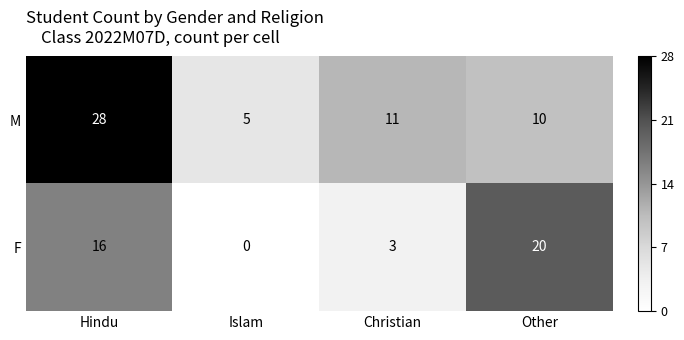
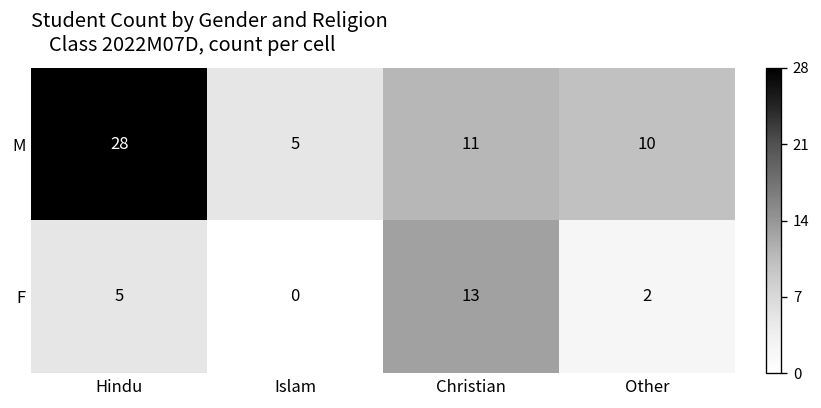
F, Hindu: 16 -> 5
F, Christian: 3 -> 13
F, Other: 20 -> 2
